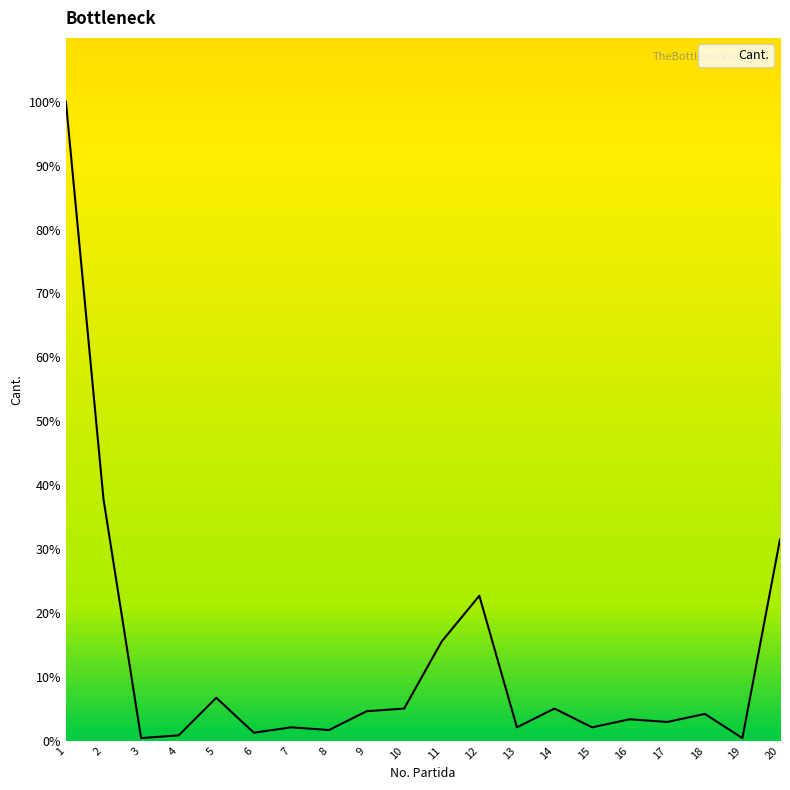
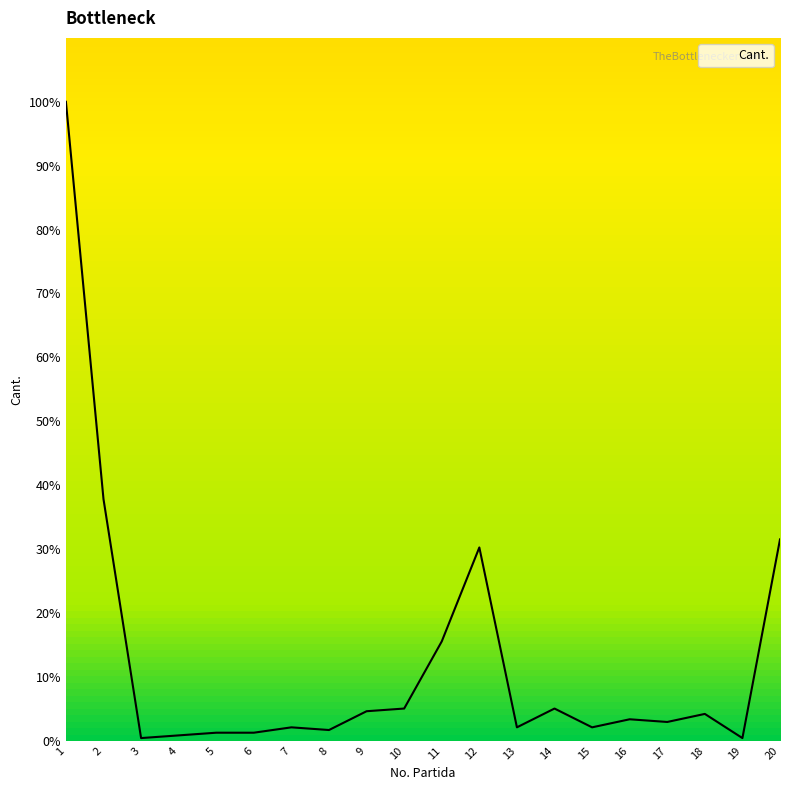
5: 7% -> 1%
12: 23% -> 30%
